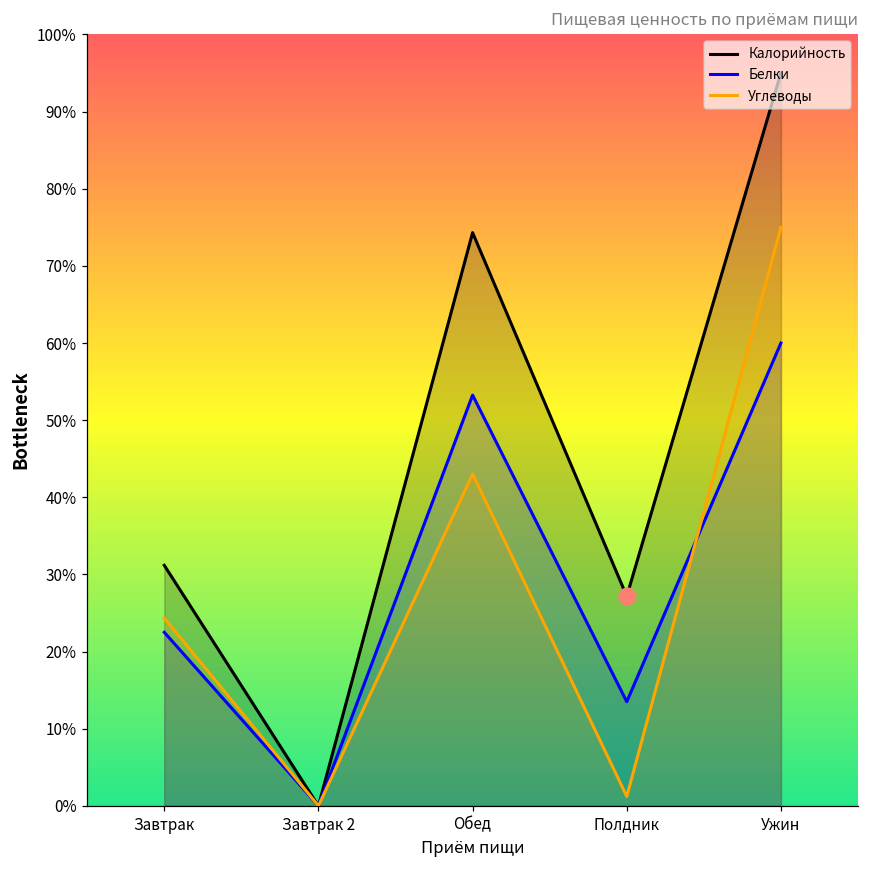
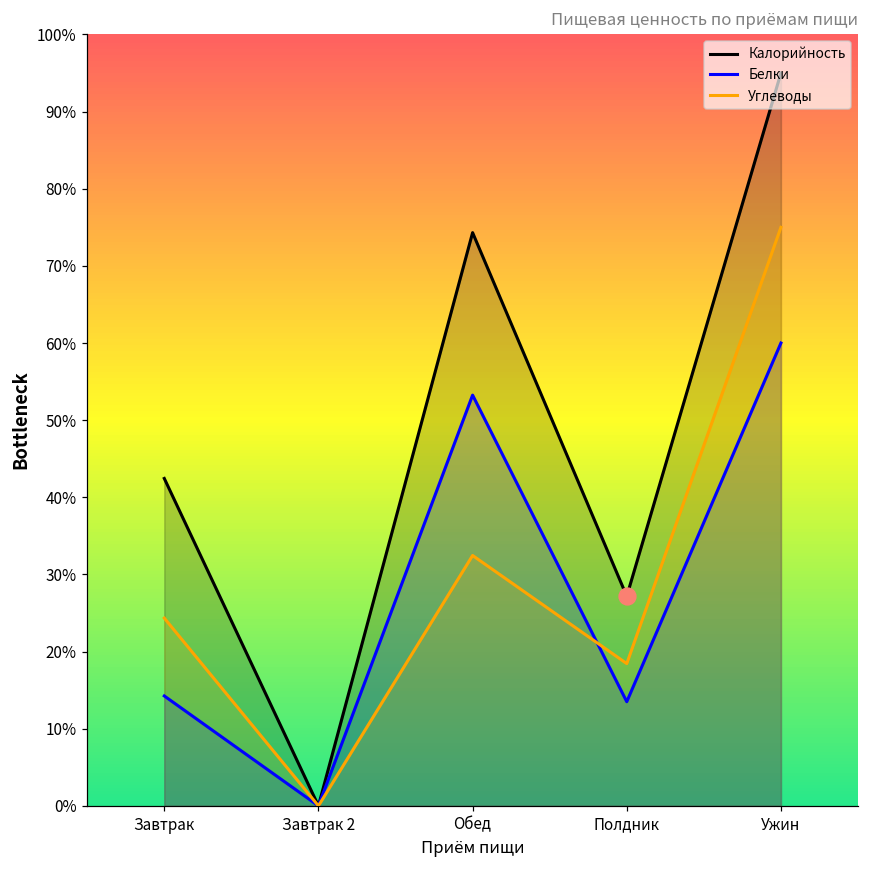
Калорийность, Завтрак: 31% -> 42%
Белки, Завтрак: 23% -> 14%
Углеводы, Обед: 43% -> 32%
Углеводы, Полдник: 1% -> 18%
